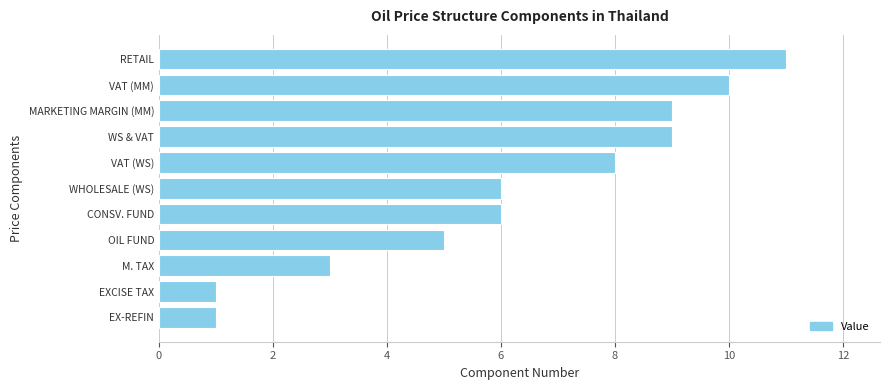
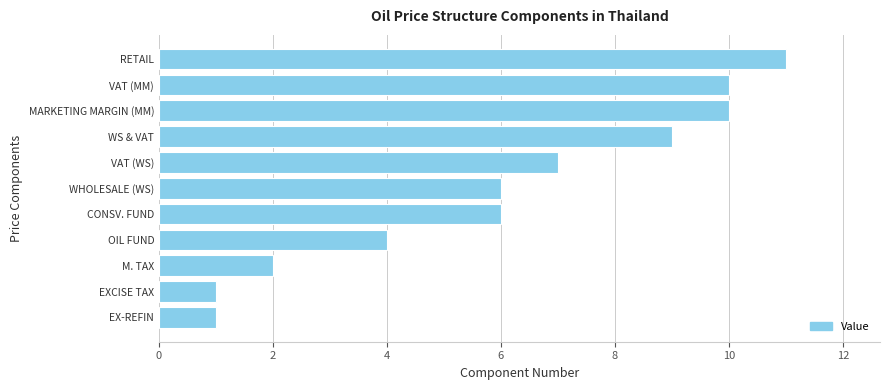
MARKETING MARGIN (MM): 9 -> 10
VAT (WS): 8 -> 7
OIL FUND: 5 -> 4
M. TAX: 3 -> 2
